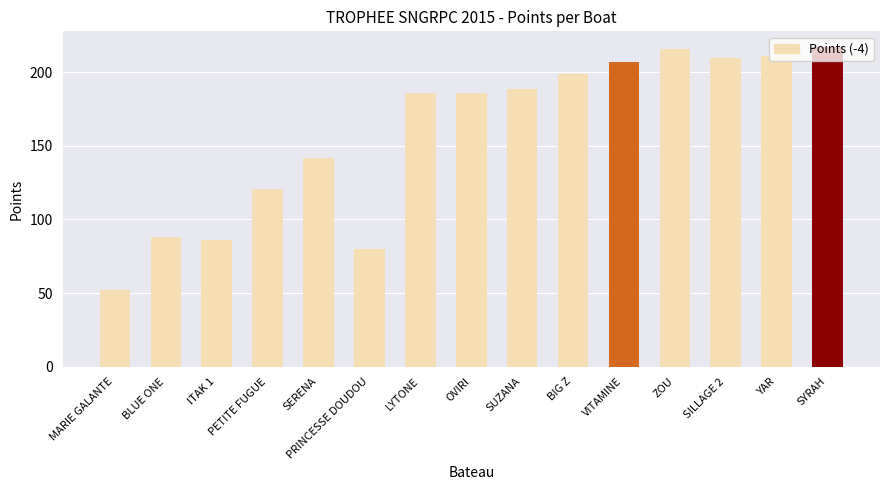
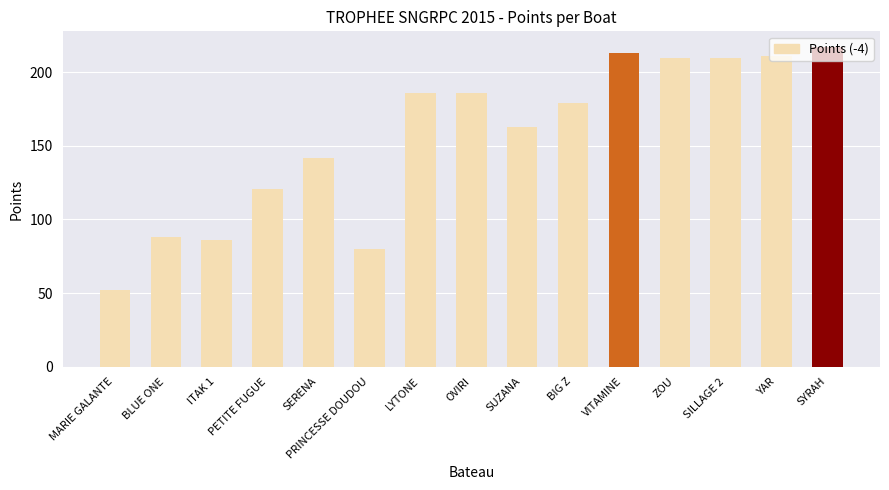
SUZANA: 189 -> 163
BIG Z: 199 -> 179
VITAMINE: 207 -> 213
ZOU: 216 -> 210
